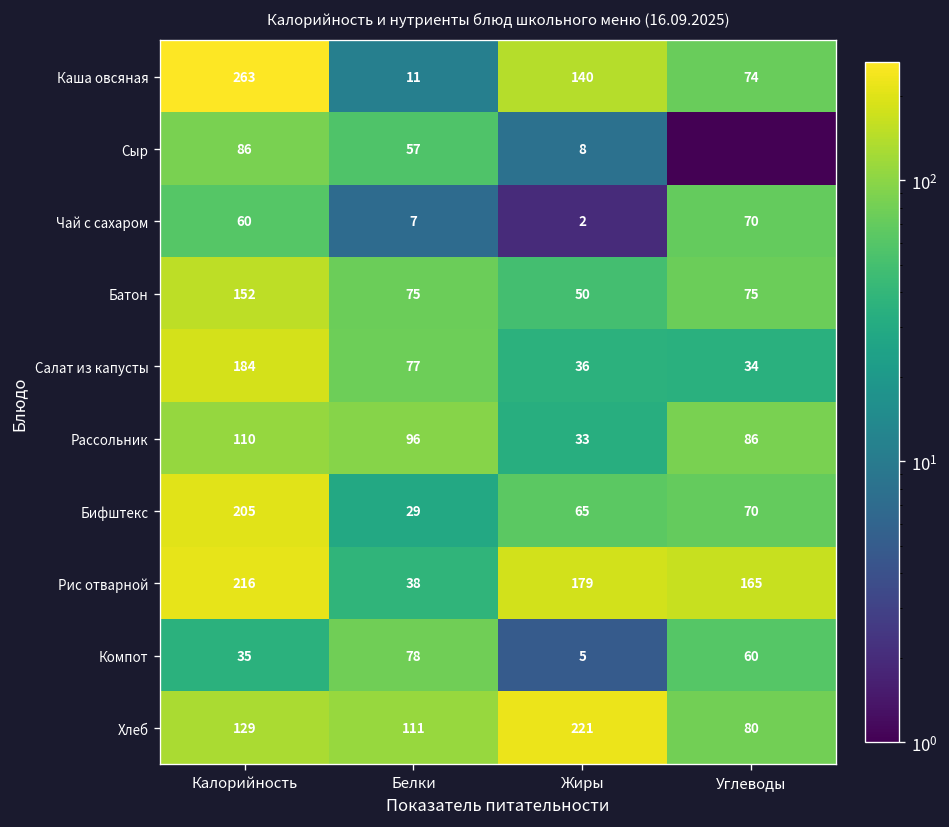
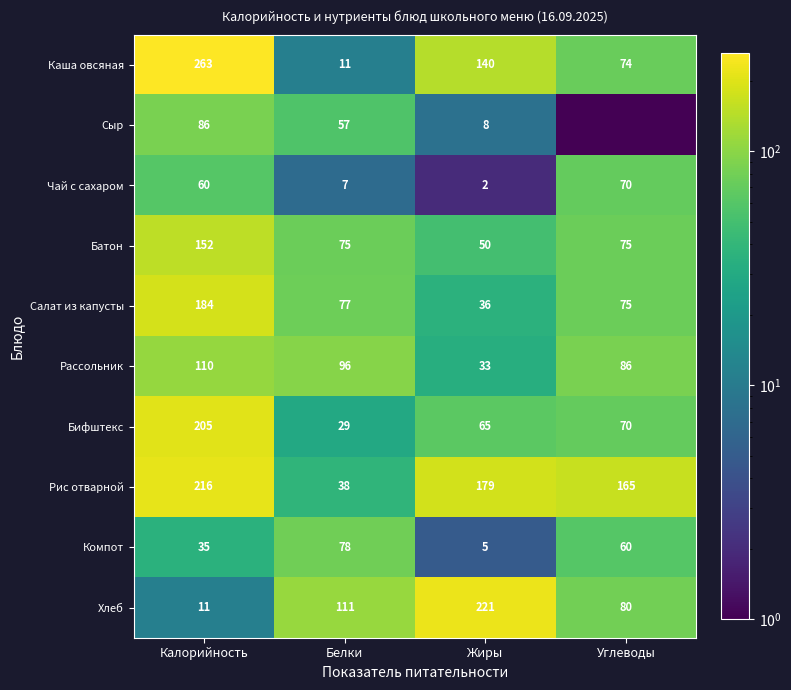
Салат из капусты, Углеводы: 34 -> 75
Хлеб, Калорийность: 129 -> 11
